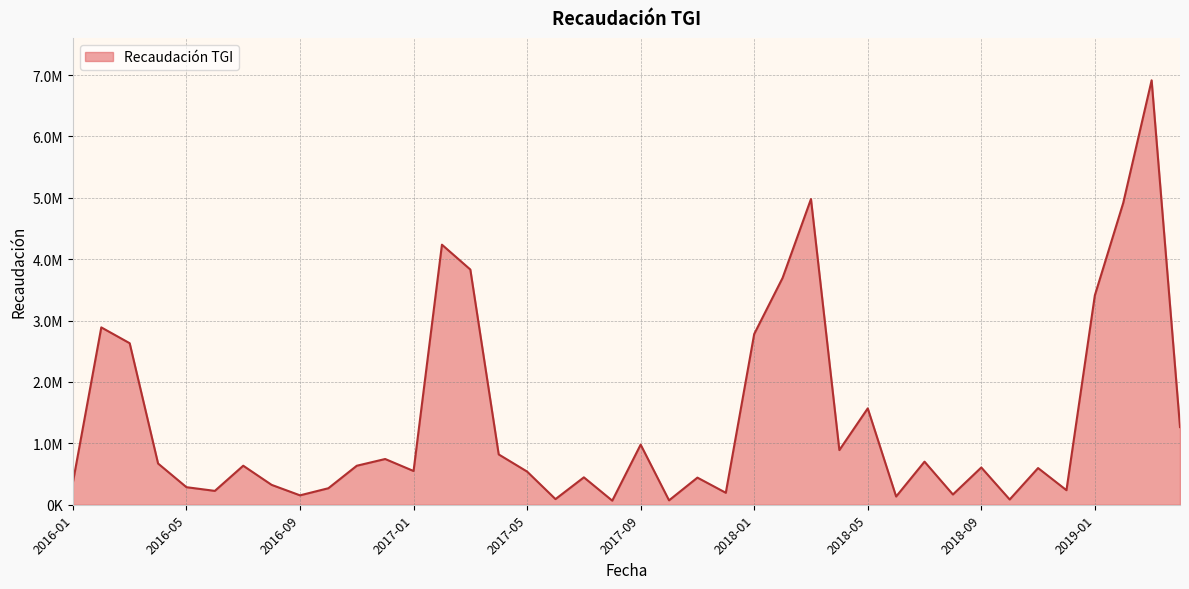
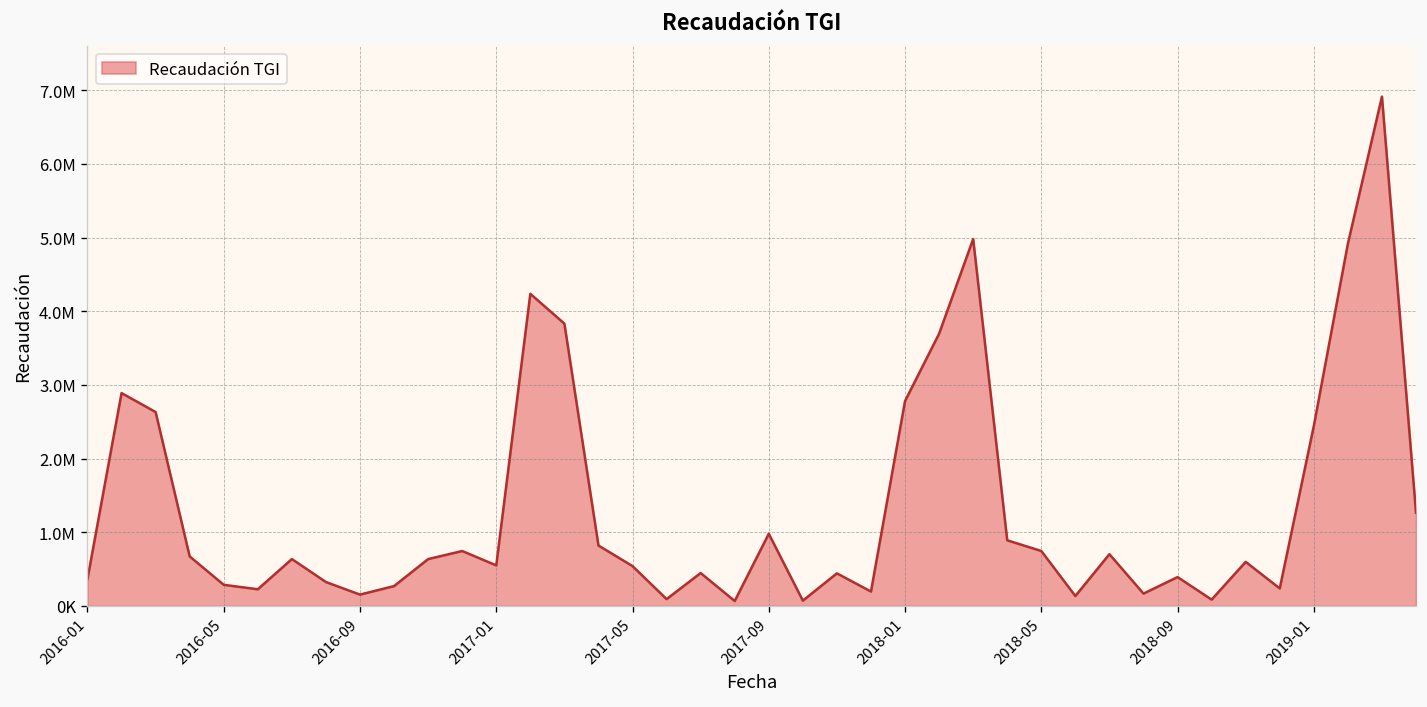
2018-05: 1600000 -> 700000
2018-09: 600000 -> 400000
2019-01: 3400000 -> 2400000
